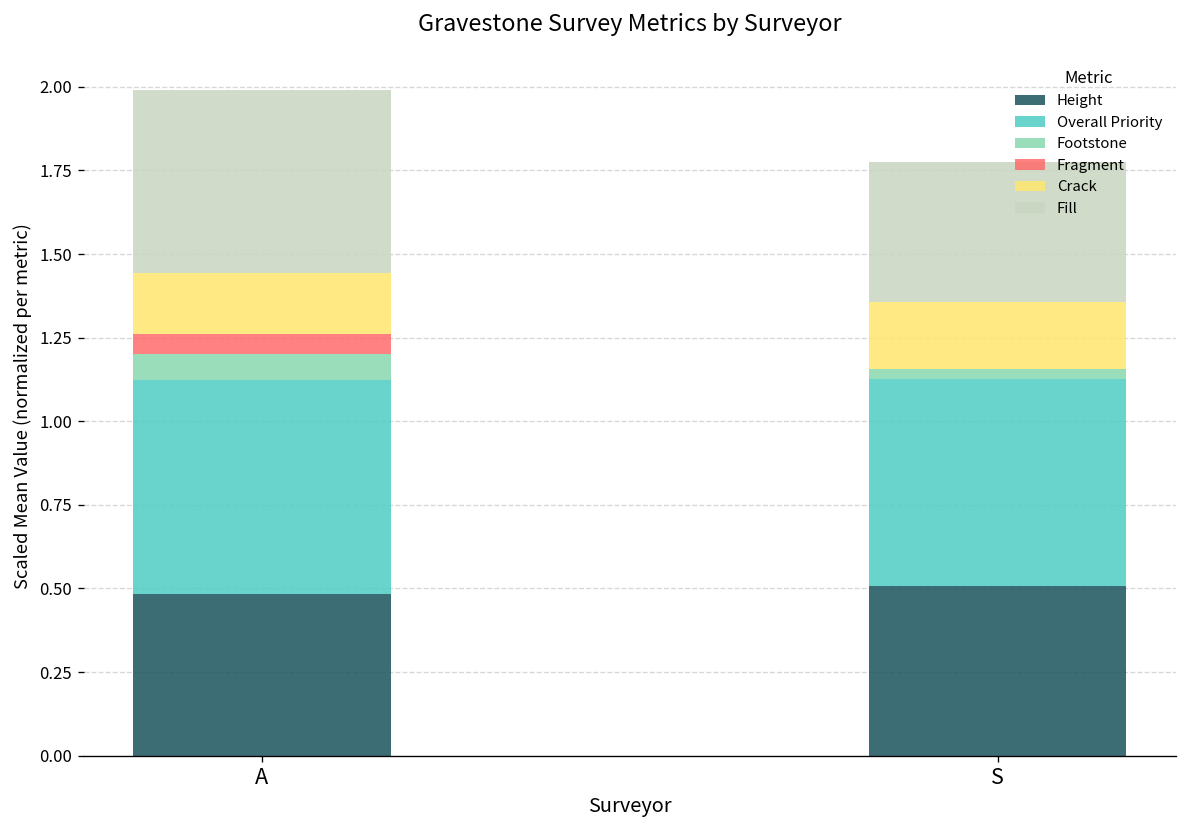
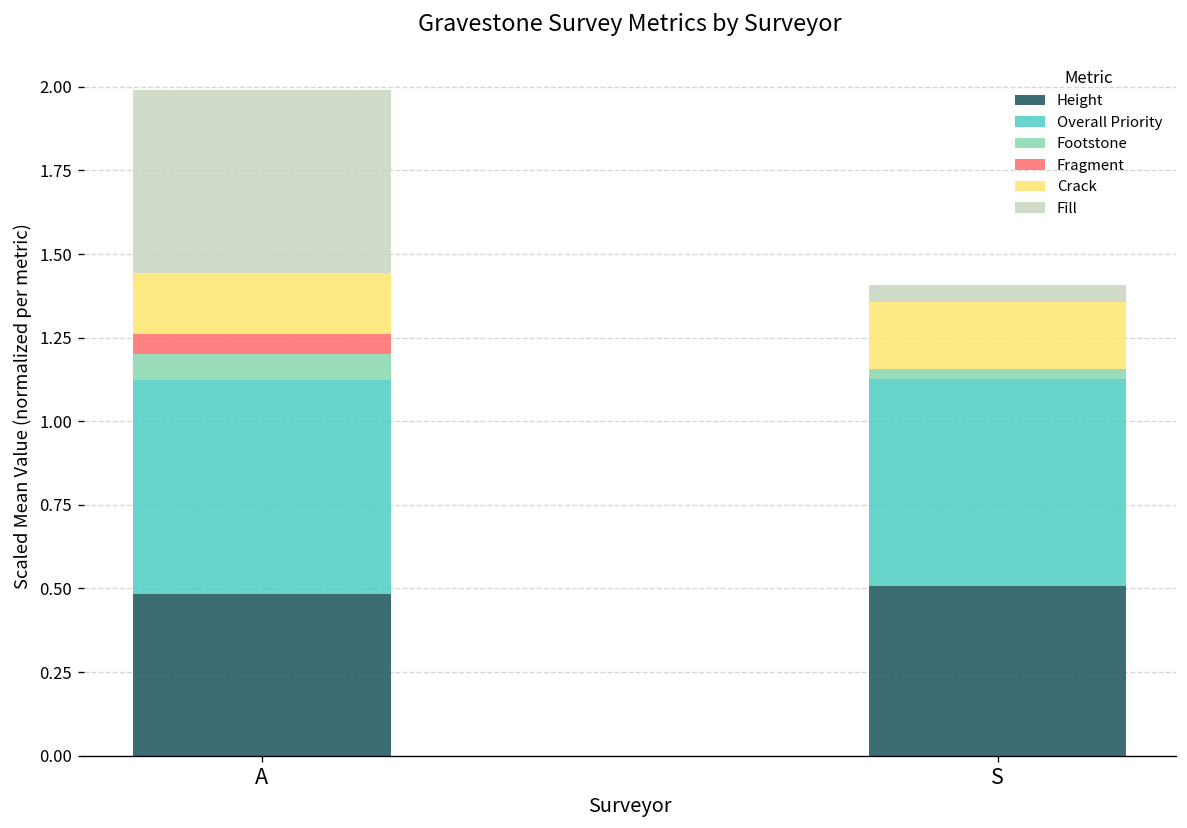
Fill, S: 0.42 -> 0.05
